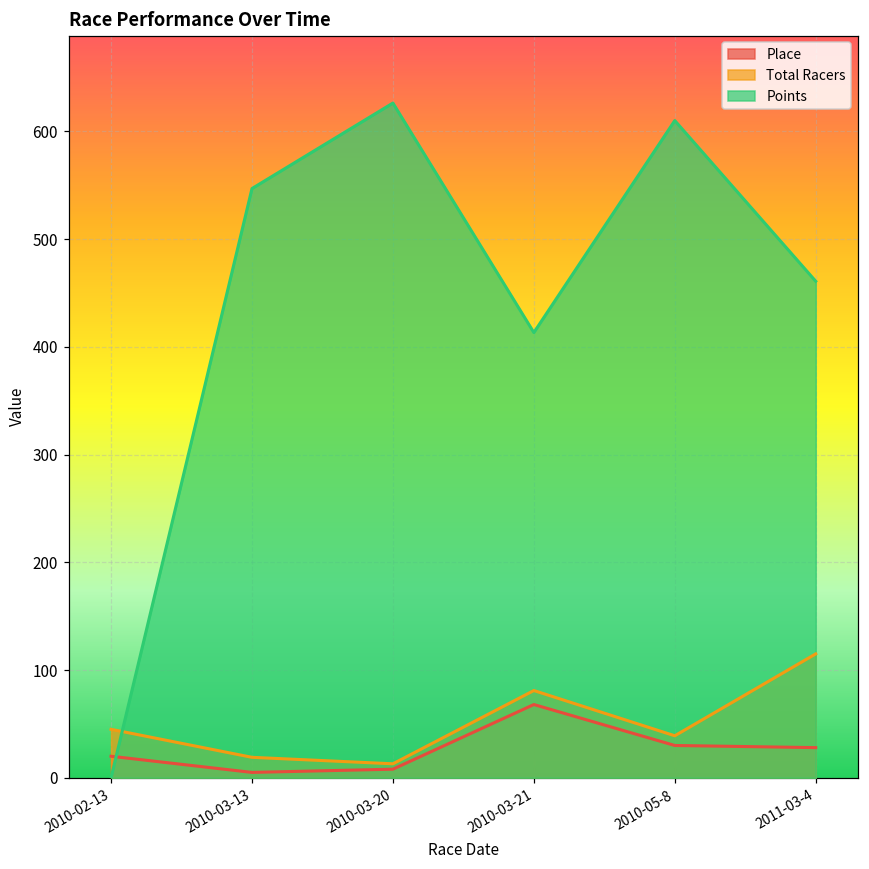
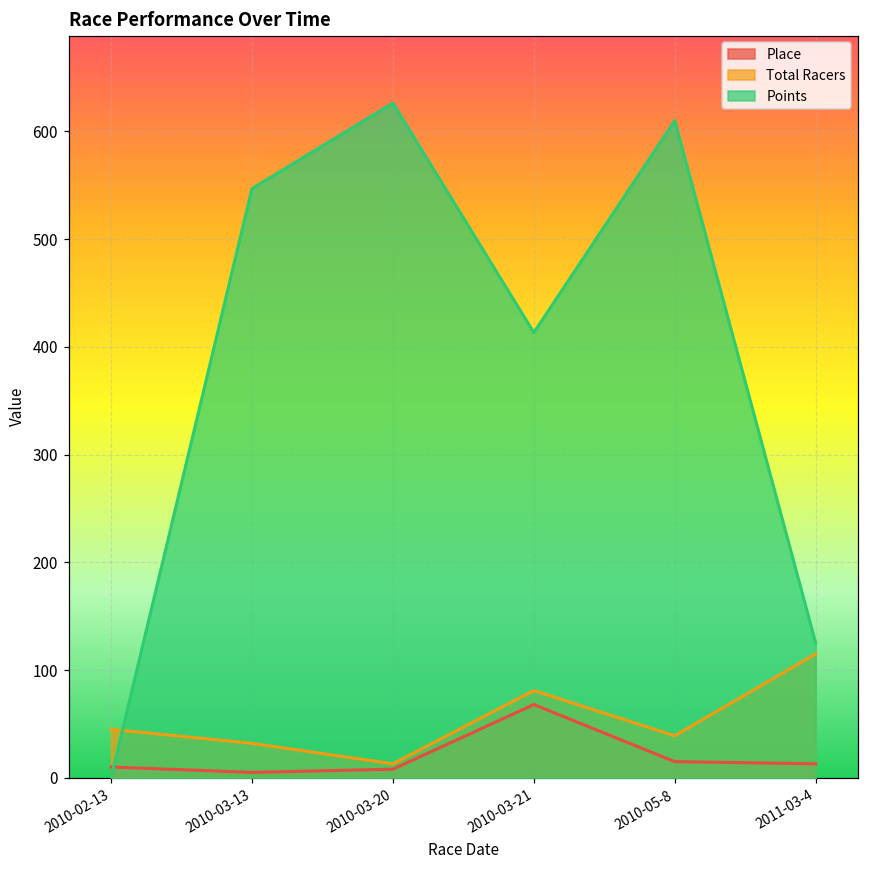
Place, 2010-02-13: 20 -> 10
Total Racers, 2010-03-13: 20 -> 30
Place, 2010-05-8: 30 -> 20
Place, 2011-03-4: 30 -> 10
Points, 2011-03-4: 460 -> 130
